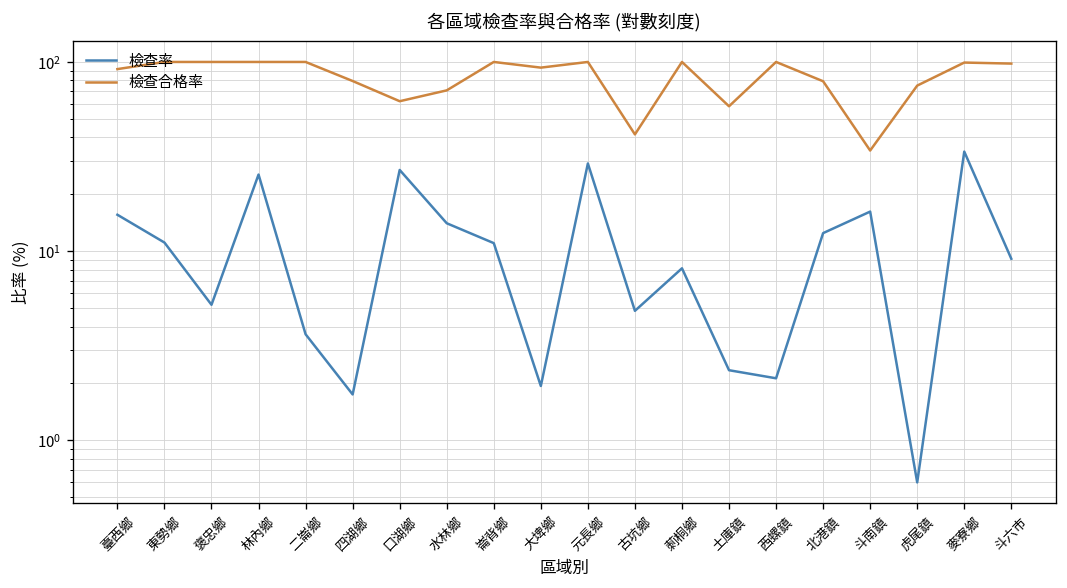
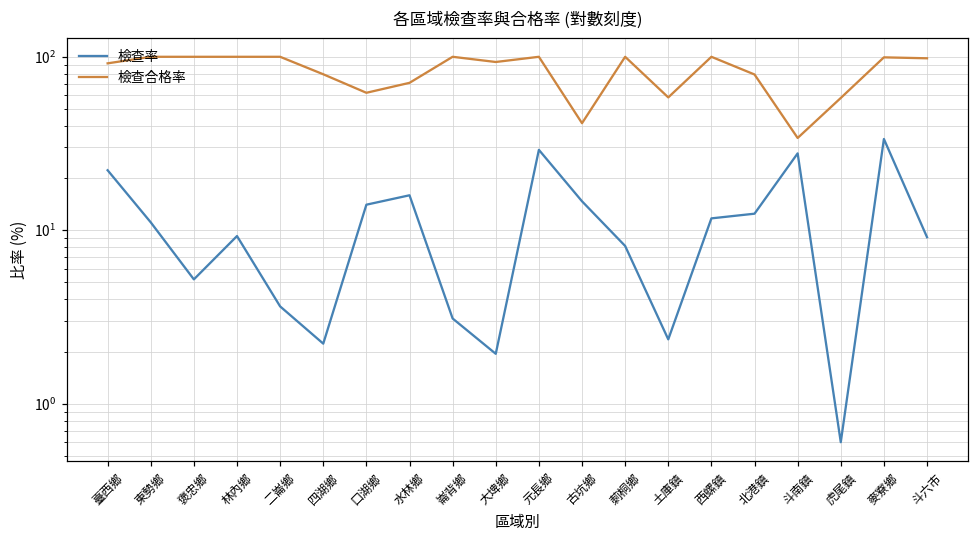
檢查率, 臺西鄉: 16 -> 22
檢查率, 林內鄉: 25 -> 9
檢查率, 四湖鄉: 1.8 -> 2.2
檢查率, 口湖鄉: 27 -> 14
檢查率, 水林鄉: 14 -> 16
檢查率, 崙背鄉: 11 -> 3.1
檢查率, 古坑鄉: 4.8 -> 15
檢查率, 西螺鎮: 2.1 -> 12
檢查率, 斗南鎮: 16 -> 28
檢查合格率, 虎尾鎮: 80 -> 58
